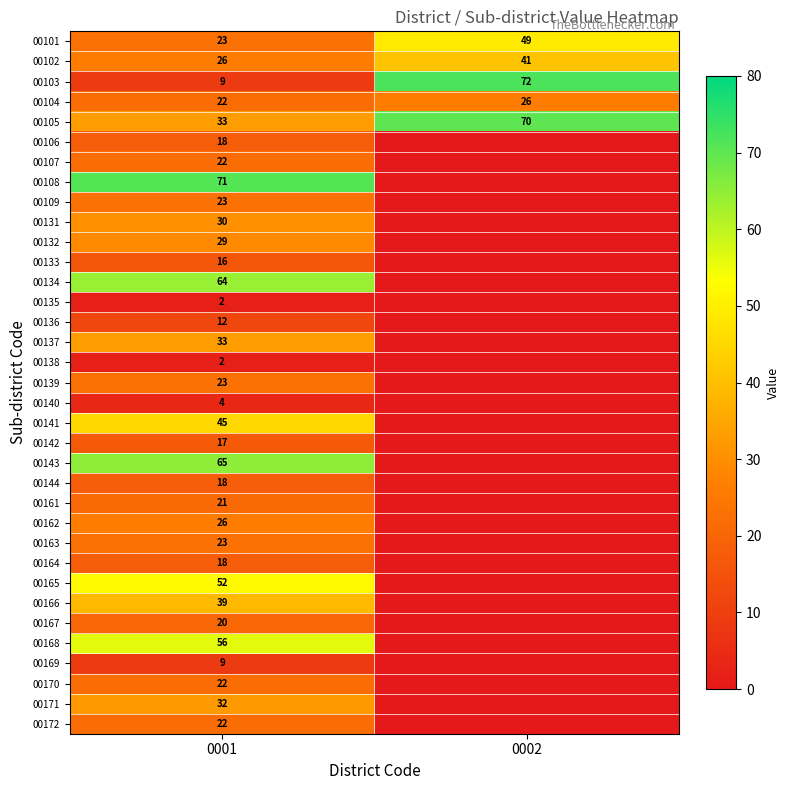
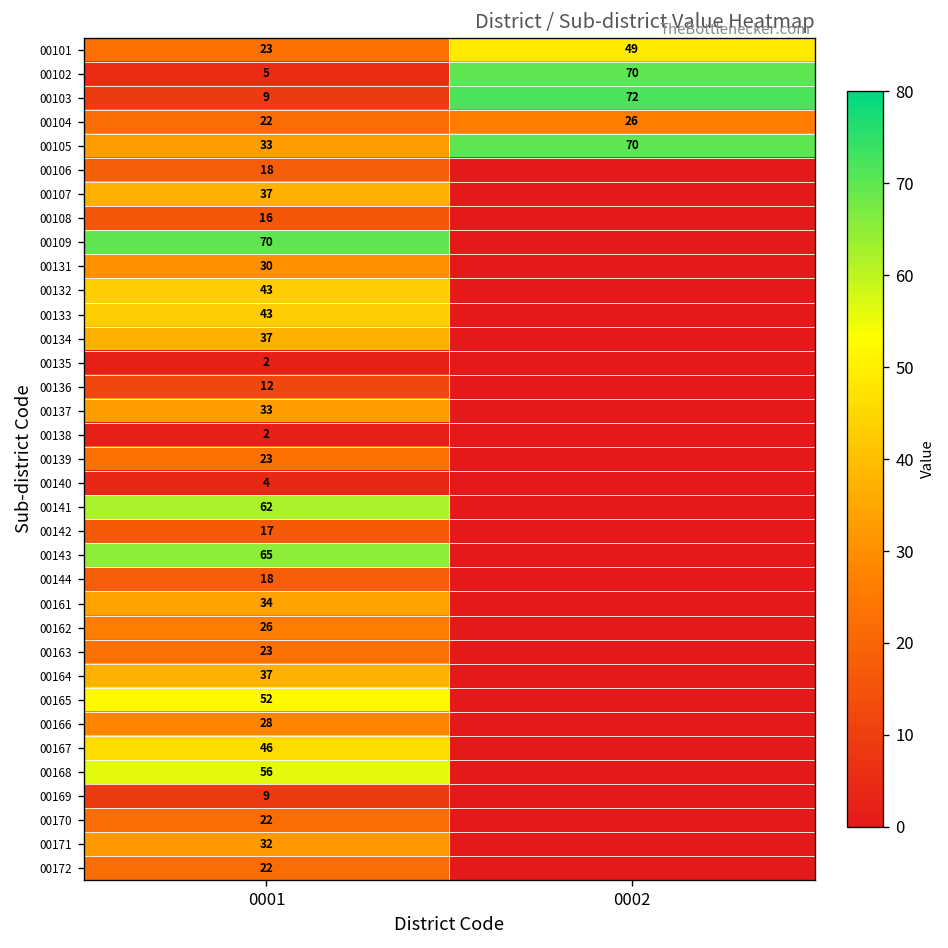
00102, 0001: 26 -> 5
00102, 0002: 41 -> 70
00107, 0001: 22 -> 37
00108, 0001: 71 -> 16
00109, 0001: 23 -> 70
00132, 0001: 29 -> 43
00133, 0001: 16 -> 43
00134, 0001: 64 -> 37
00141, 0001: 45 -> 62
00161, 0001: 21 -> 34
00164, 0001: 18 -> 37
00166, 0001: 39 -> 28
00167, 0001: 20 -> 46
